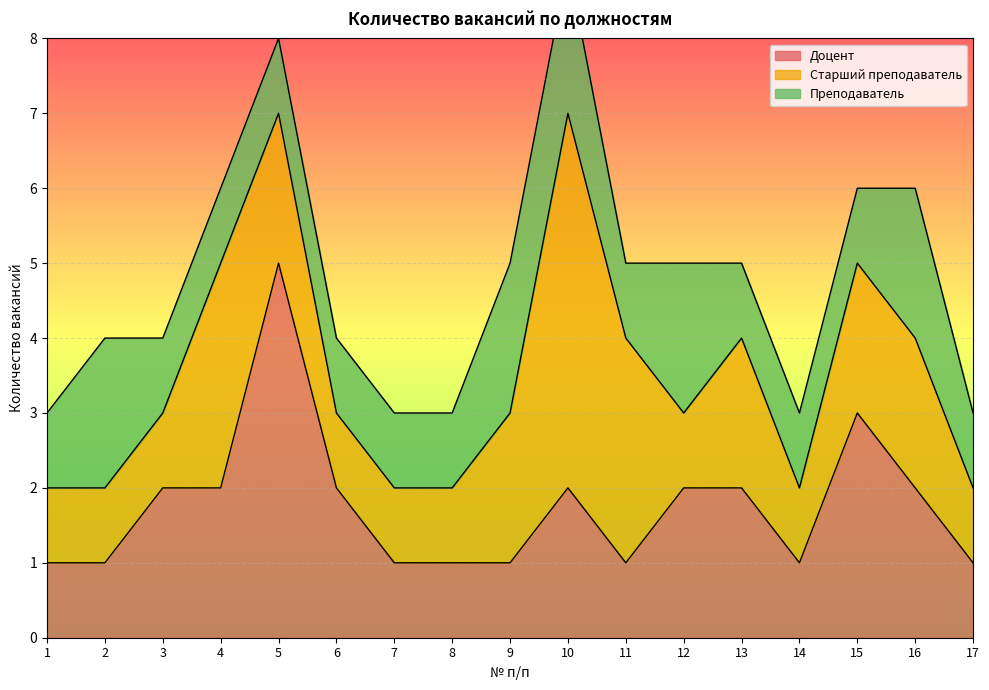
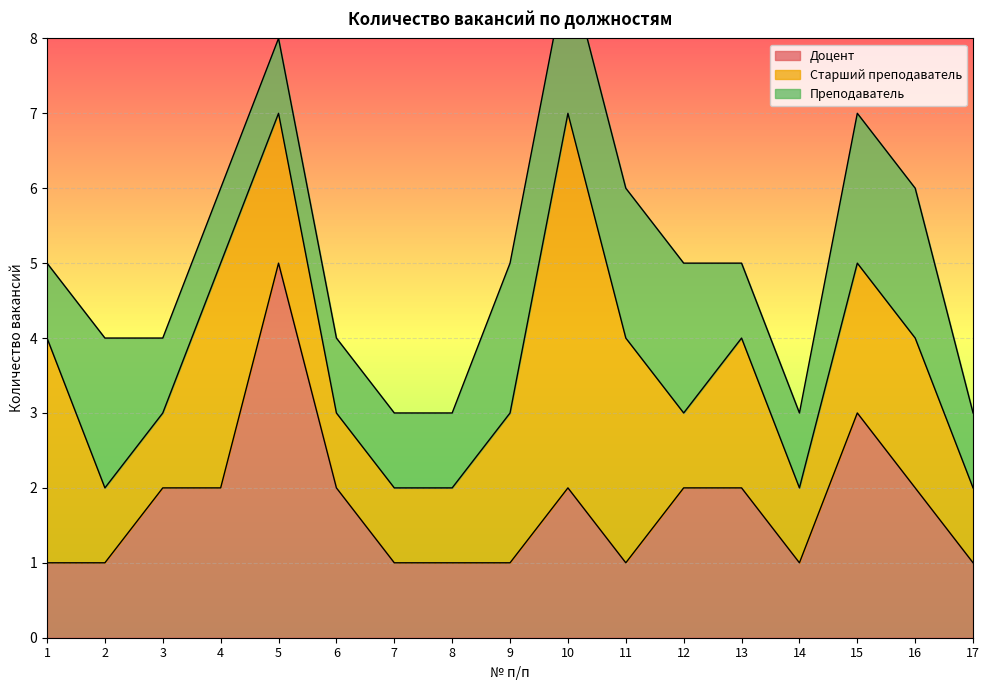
Старший преподаватель, 1: 1 -> 3
Преподаватель, 11: 1 -> 2
Преподаватель, 15: 1 -> 2
